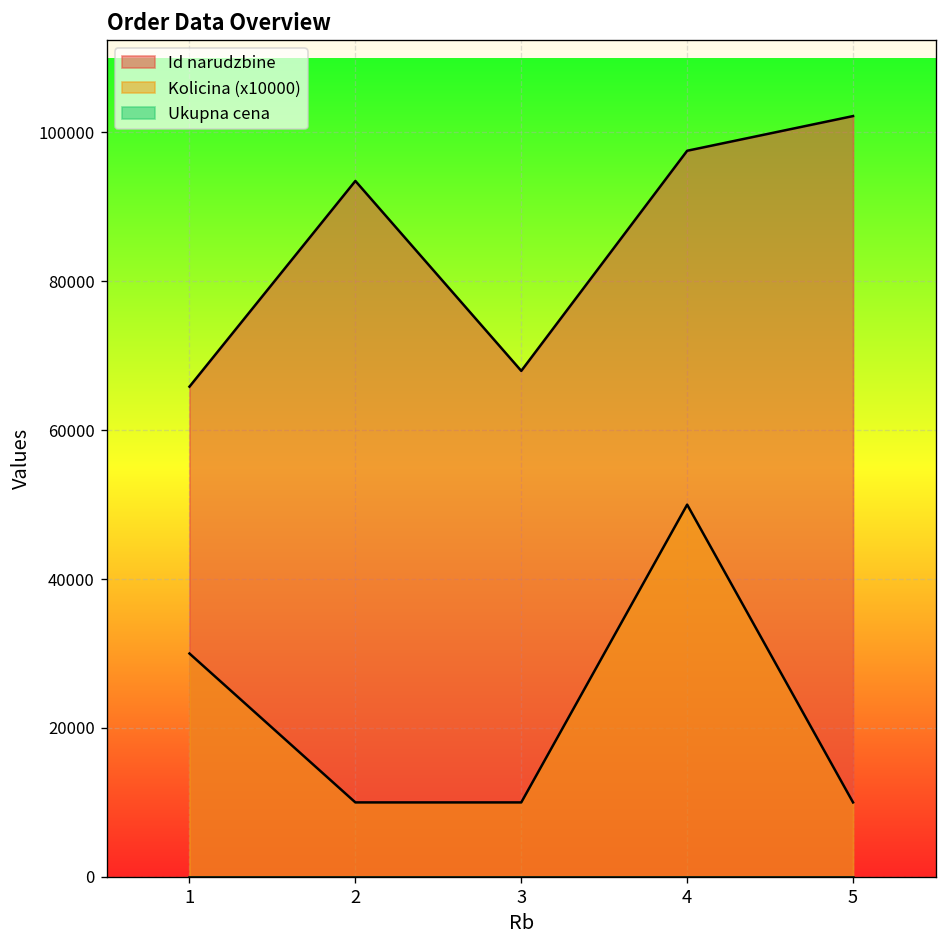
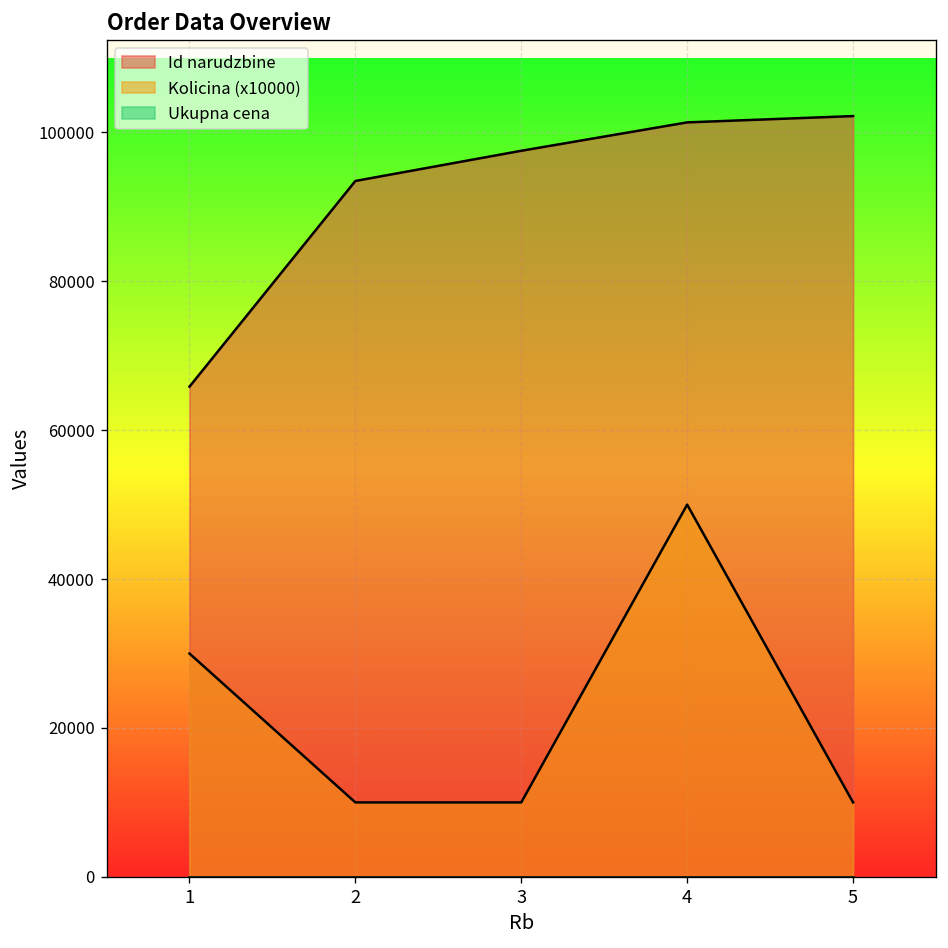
Id narudzbine, 3: 68000 -> 98000
Id narudzbine, 4: 98000 -> 101000
